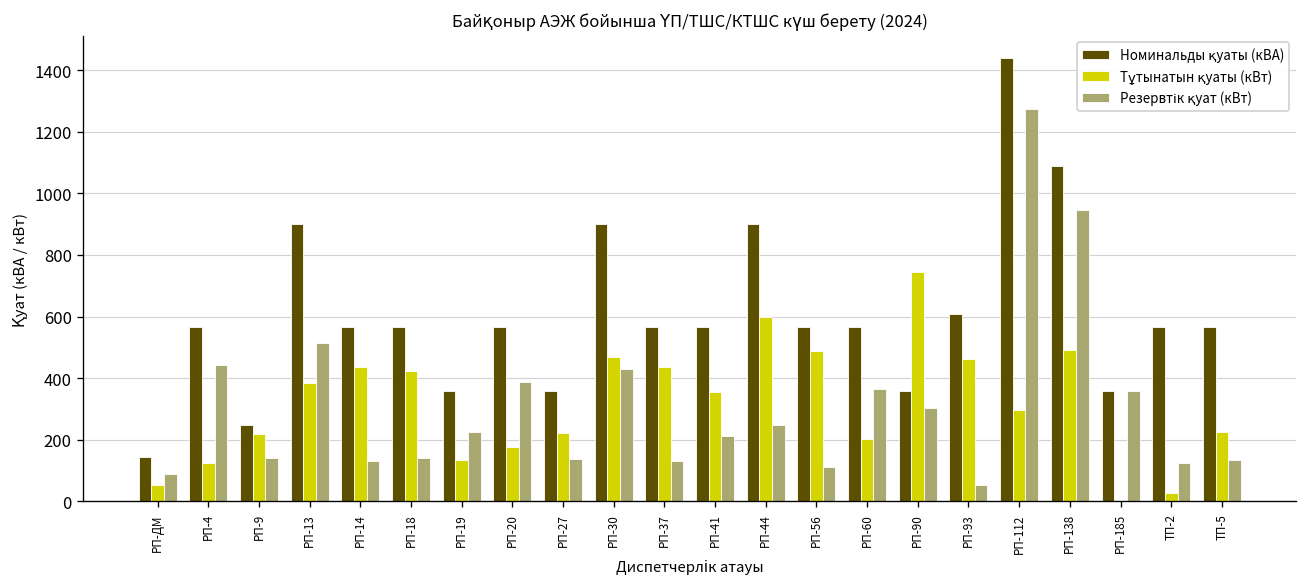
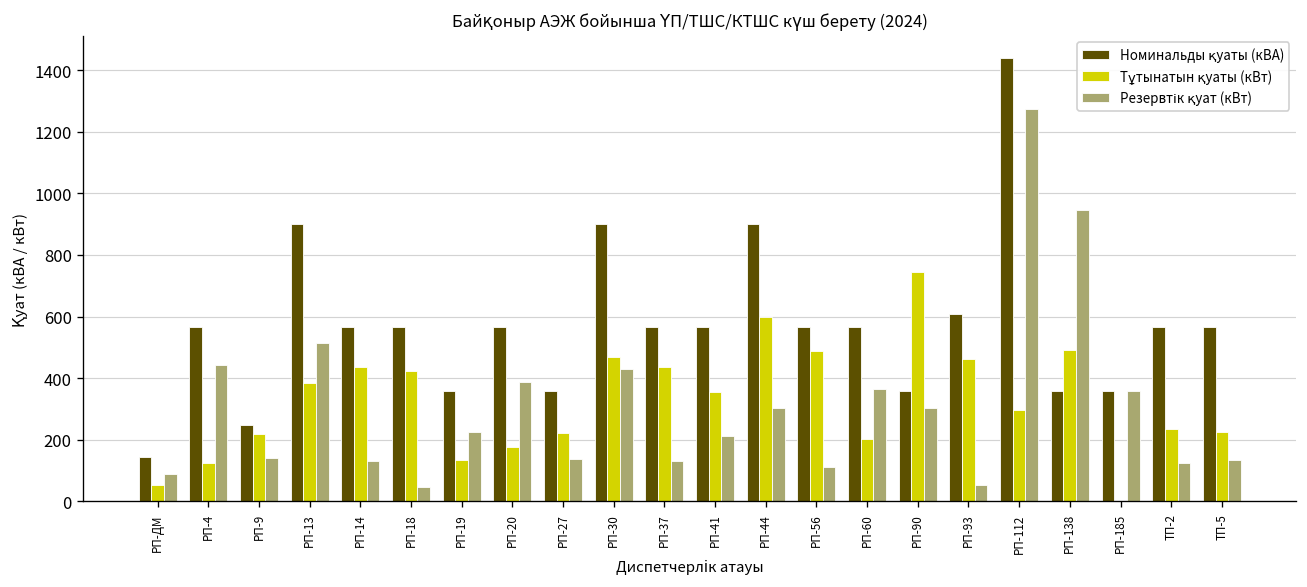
Резервтік қуат (кВт), РП-18: 140 -> 50
Резервтік қуат (кВт), РП-44: 250 -> 300
Номинальды қуаты (кВА), РП-138: 1090 -> 360
Тұтынатын қуаты (кВт), ТП-2: 30 -> 230
